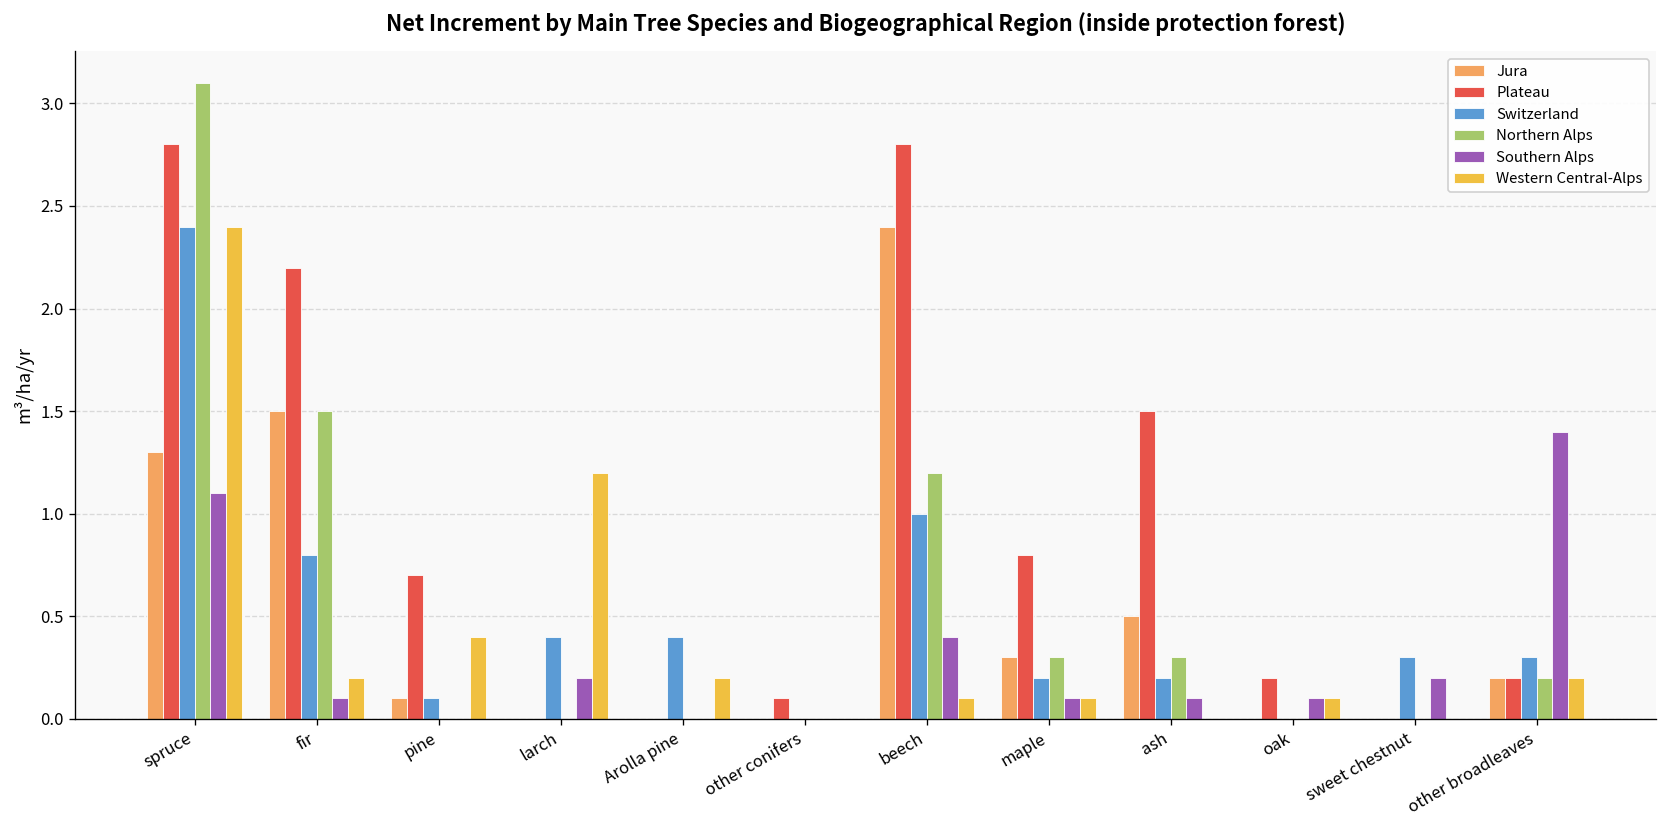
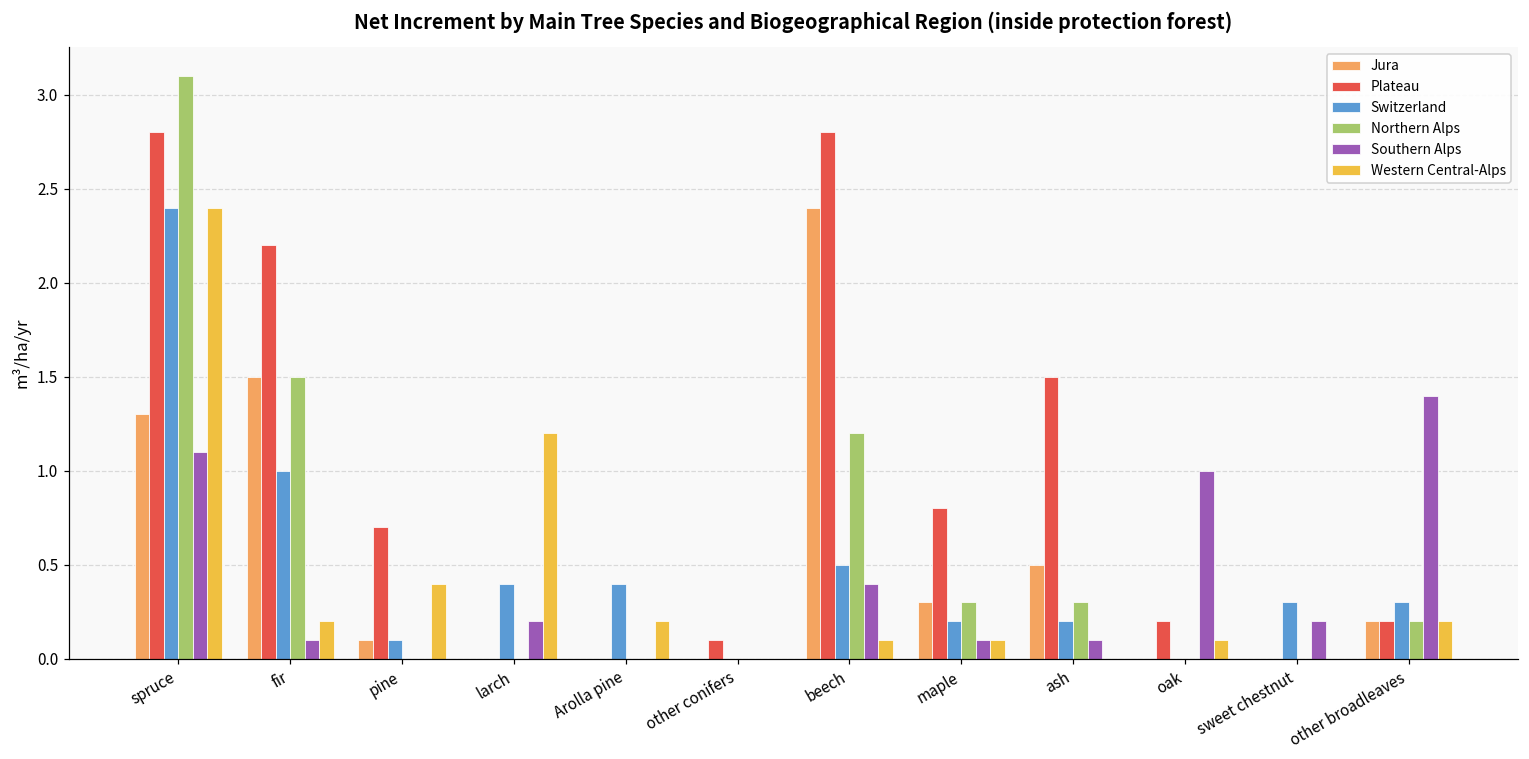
Switzerland, fir: 0.8 -> 1.0
Switzerland, beech: 1.0 -> 0.5
Southern Alps, oak: 0.1 -> 1.0
